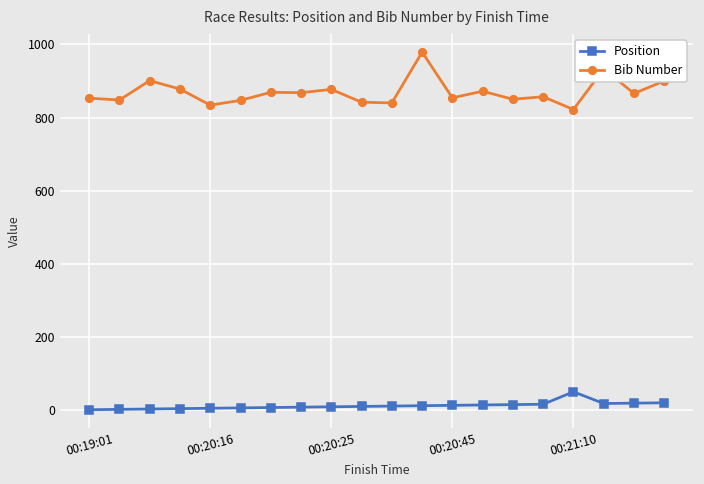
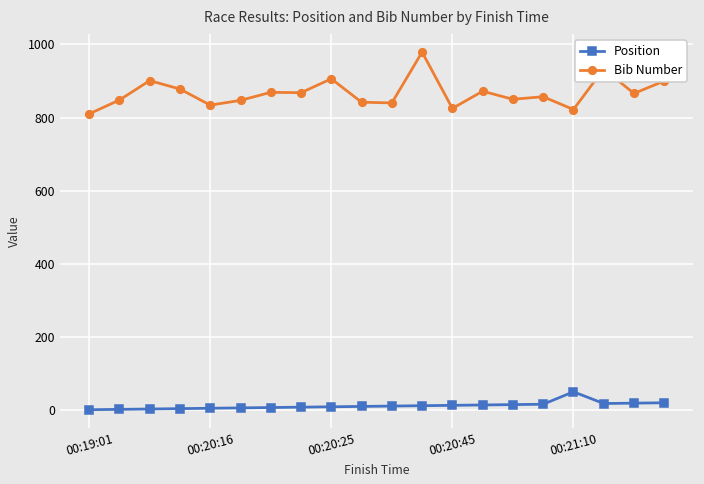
Bib Number, 00:19:01: 850 -> 810
Bib Number, 00:20:25: 880 -> 910
Bib Number, 00:20:45: 850 -> 830
